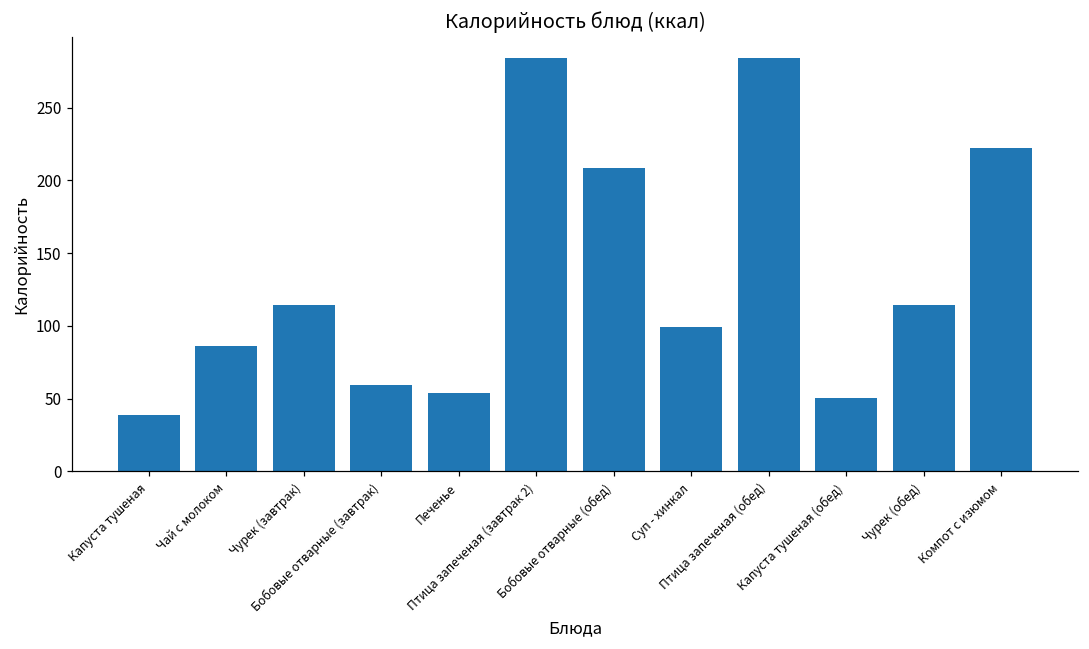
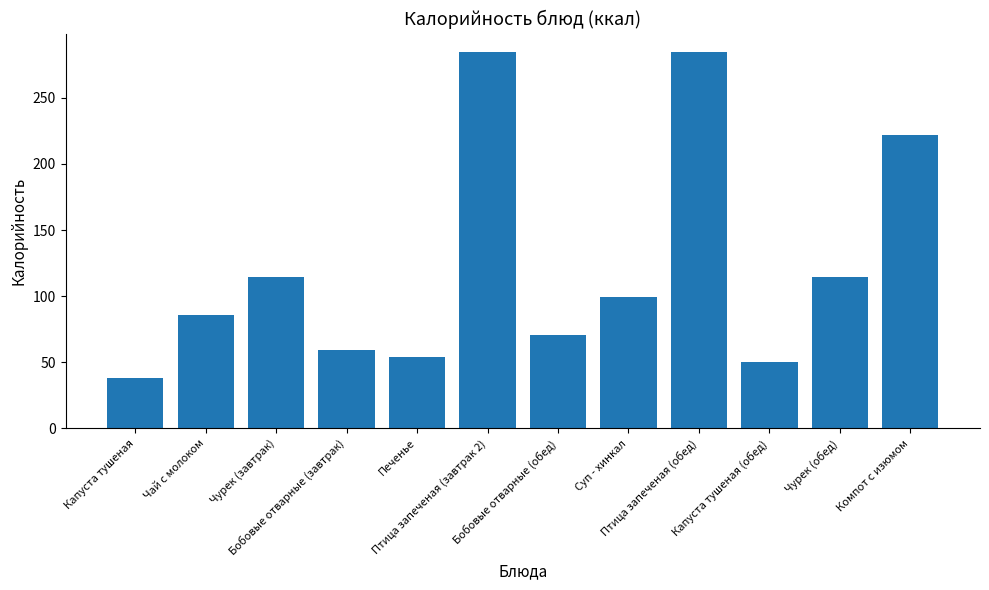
Бобовые отварные (обед): 209 -> 71
